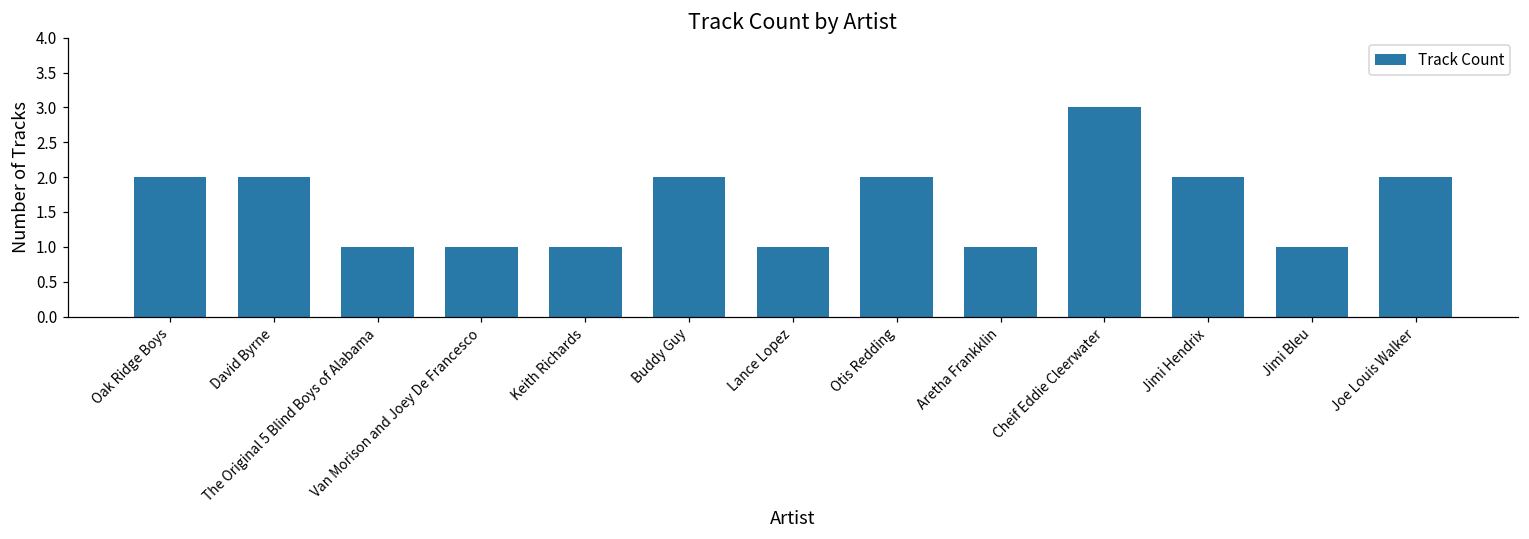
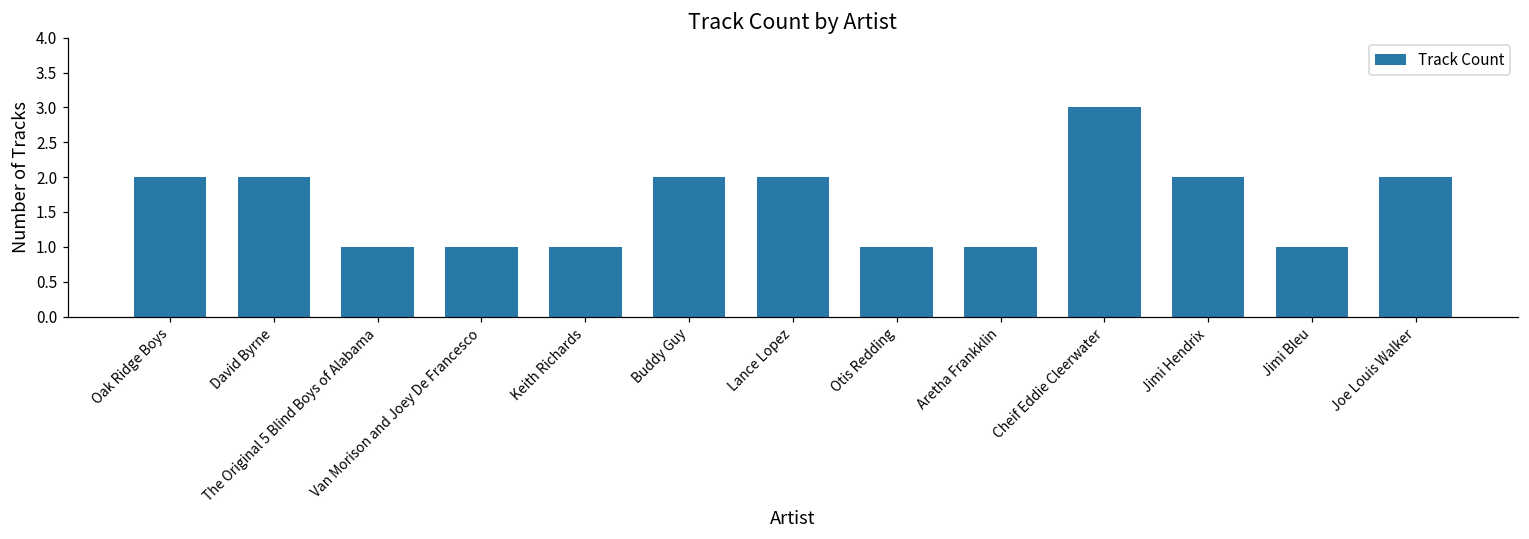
Lance Lopez: 1 -> 2
Otis Redding: 2 -> 1
